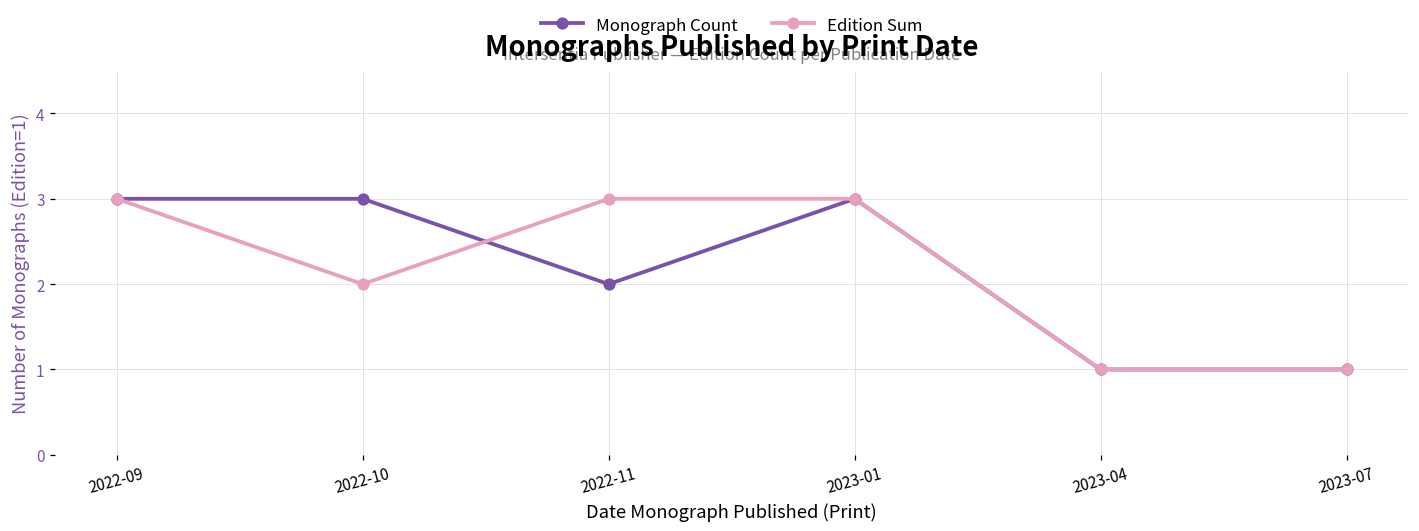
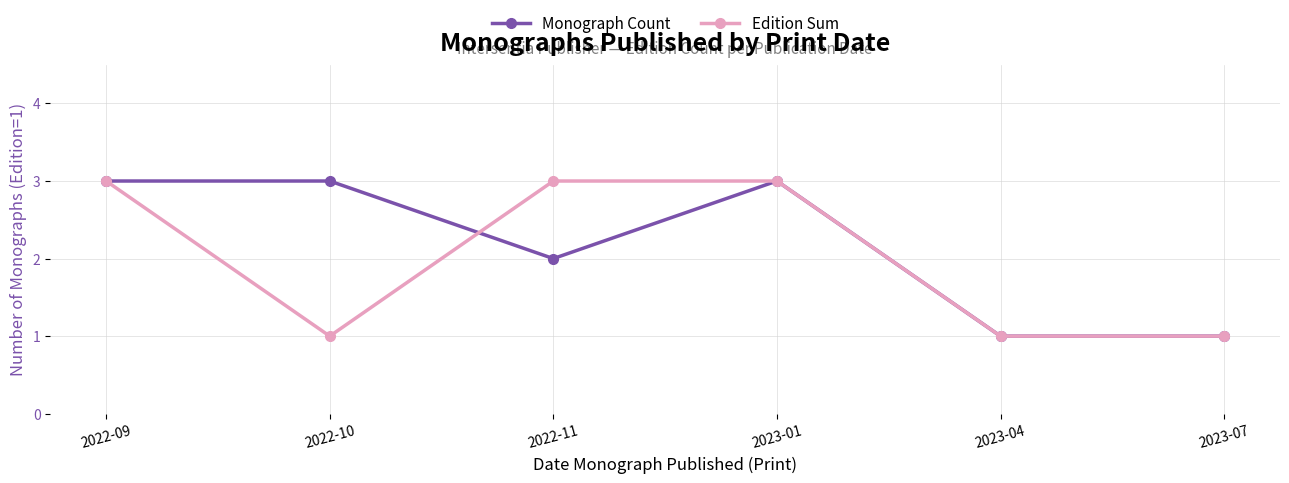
Edition Sum, 2022-10: 2 -> 1
